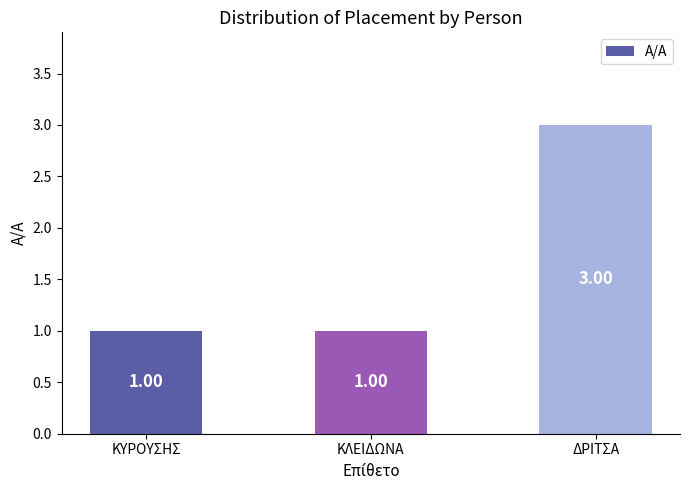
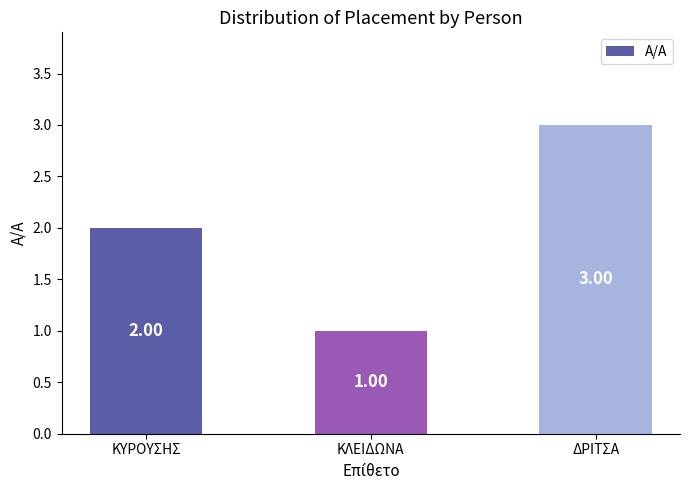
ΚΥΡΟΥΣΗΣ: 1.00 -> 2.00
